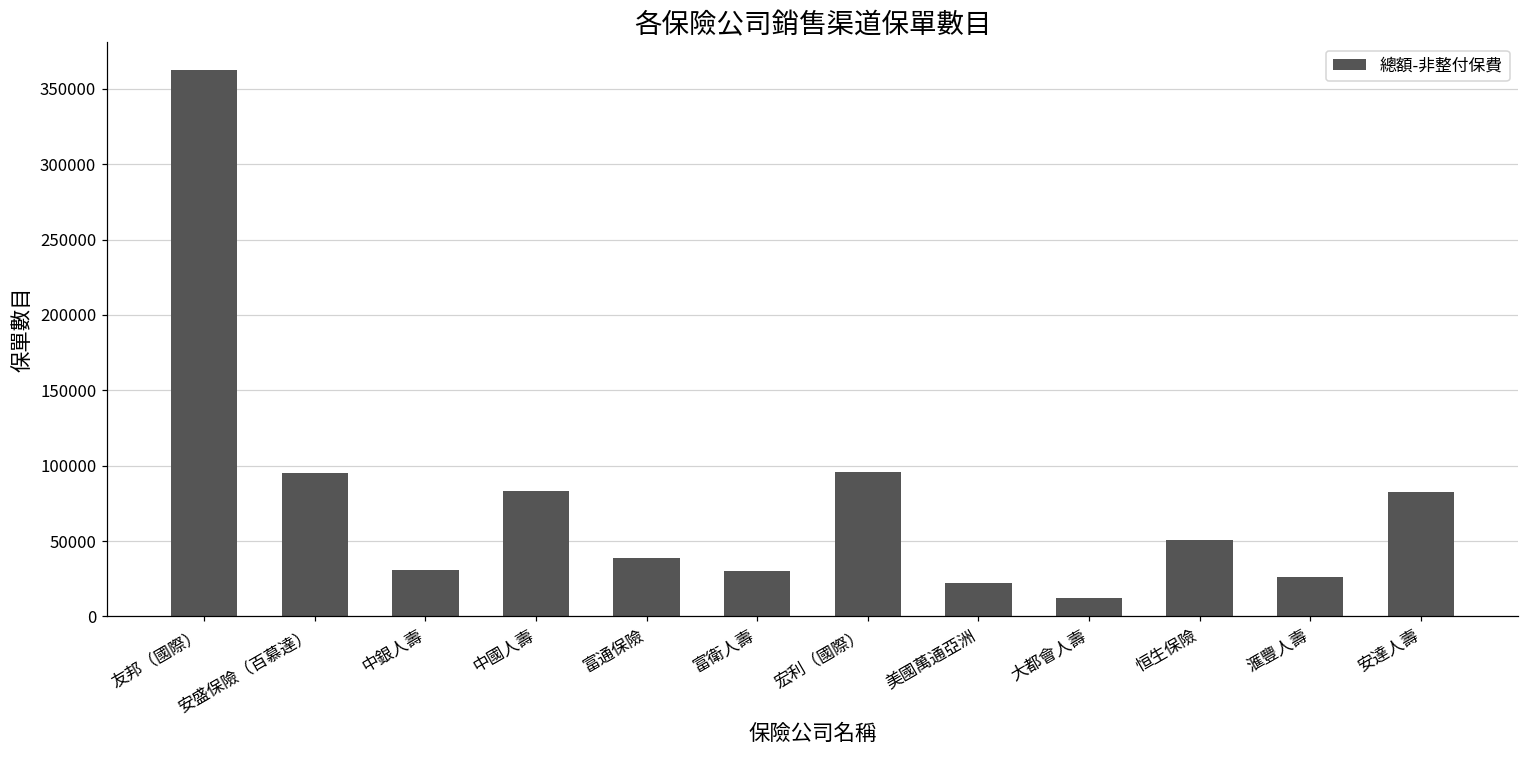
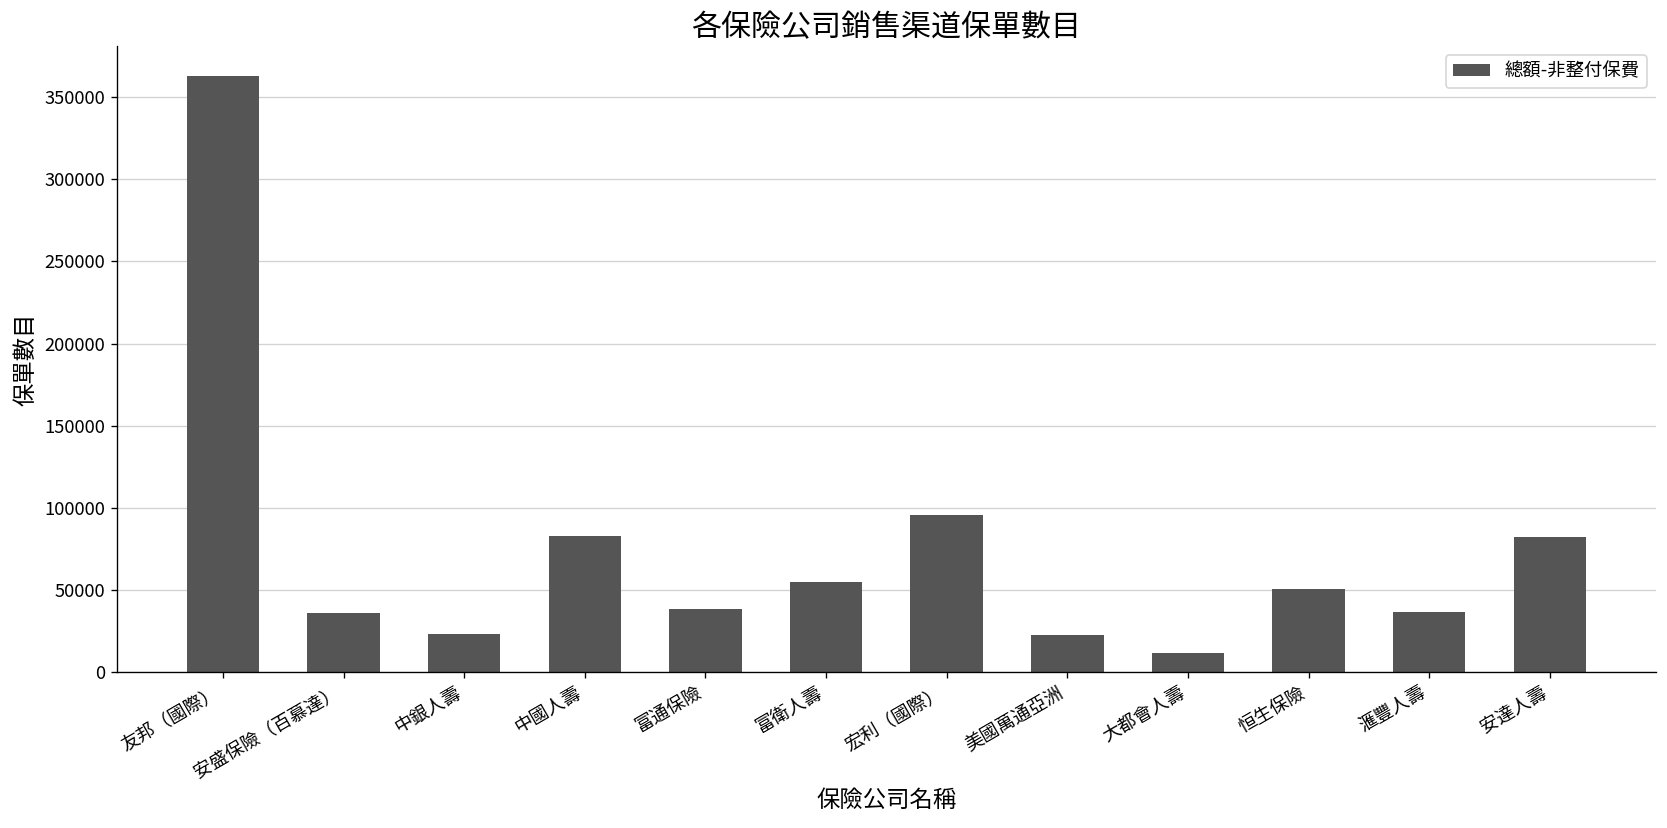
安盛保險（百慕達）: 95000 -> 36000
中銀人壽: 31000 -> 23000
富衛人壽: 30000 -> 55000
滙豐人壽: 26000 -> 37000
